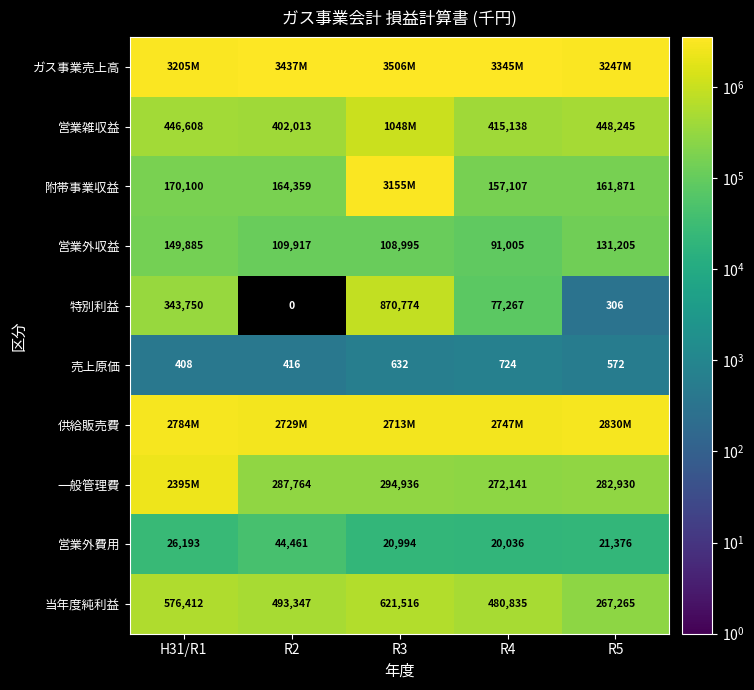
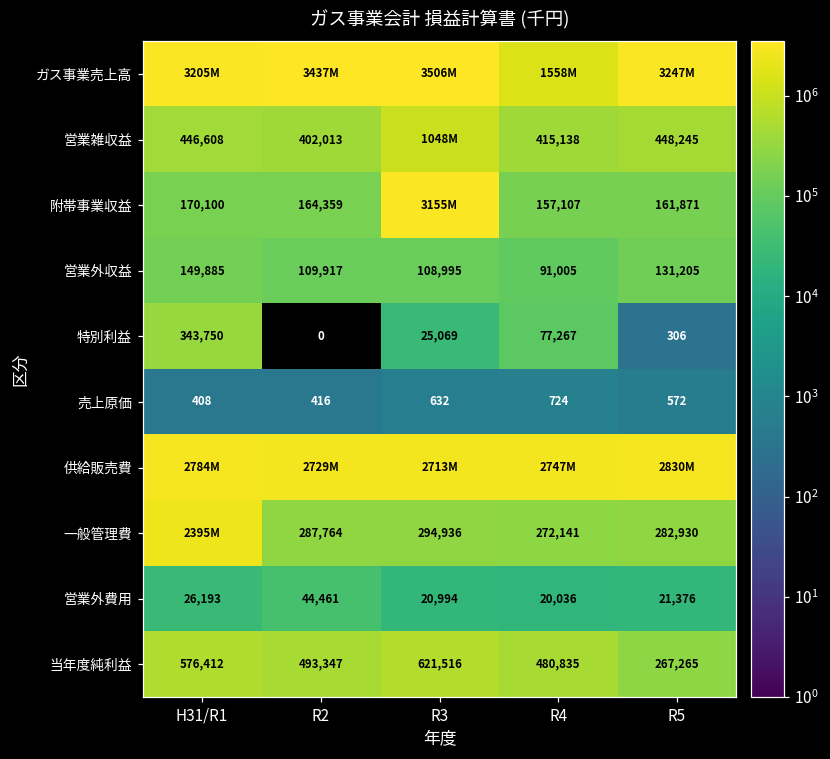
ガス事業売上高, R4: 3345M -> 1558M
特別利益, R3: 870,774 -> 25,069
